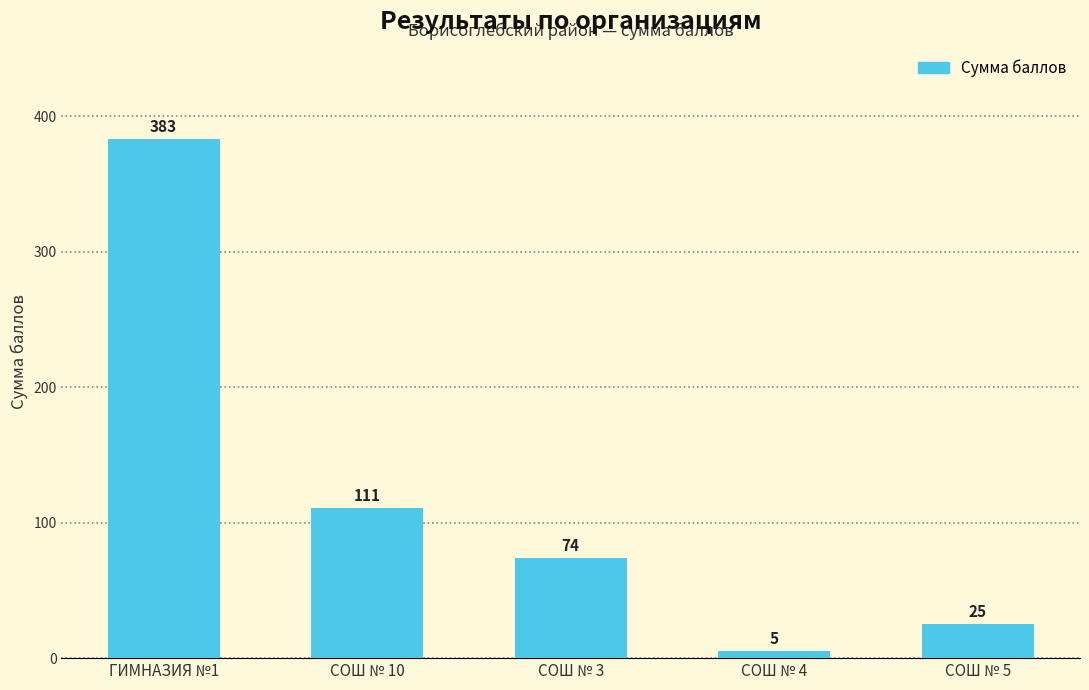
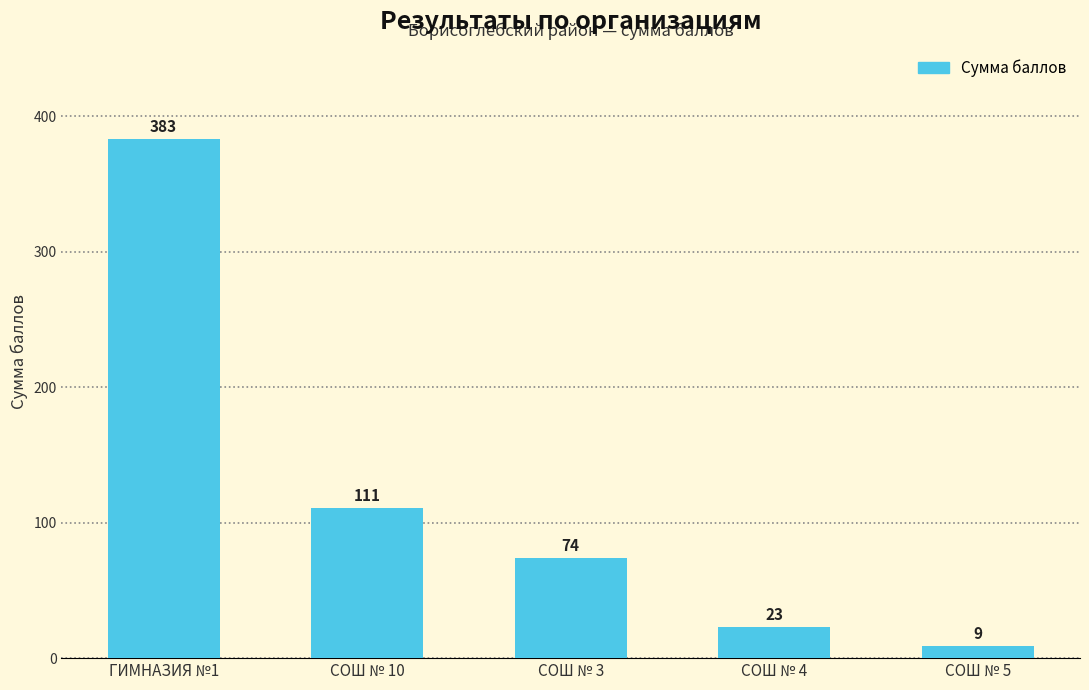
СОШ № 4: 5 -> 23
СОШ № 5: 25 -> 9
